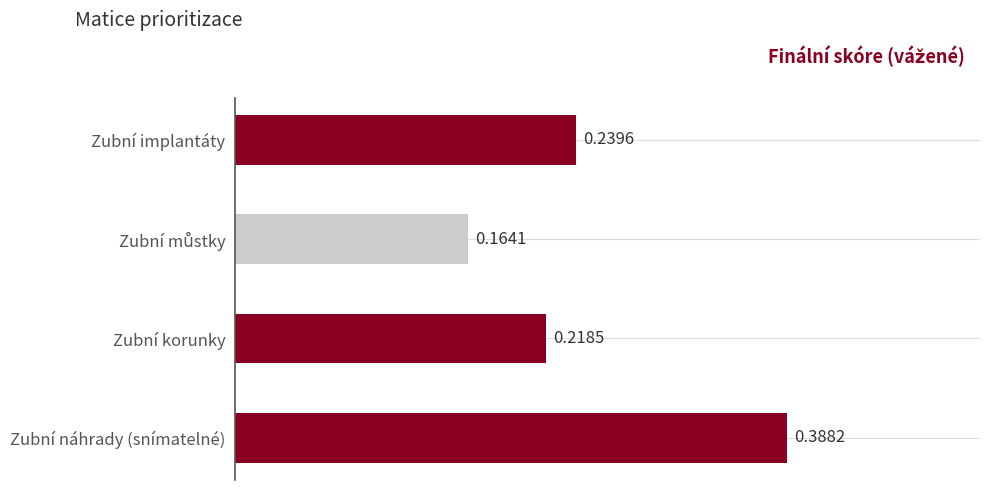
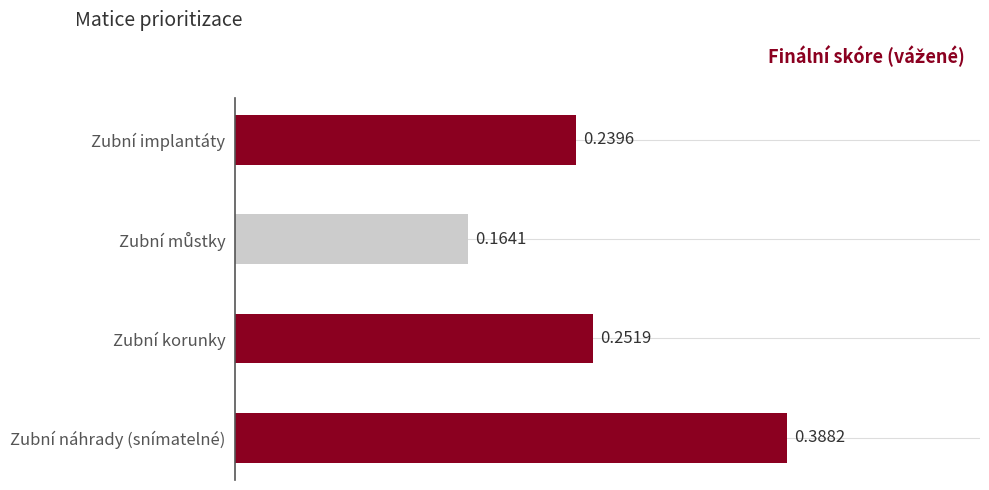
Zubní korunky: 0.2185 -> 0.2519
